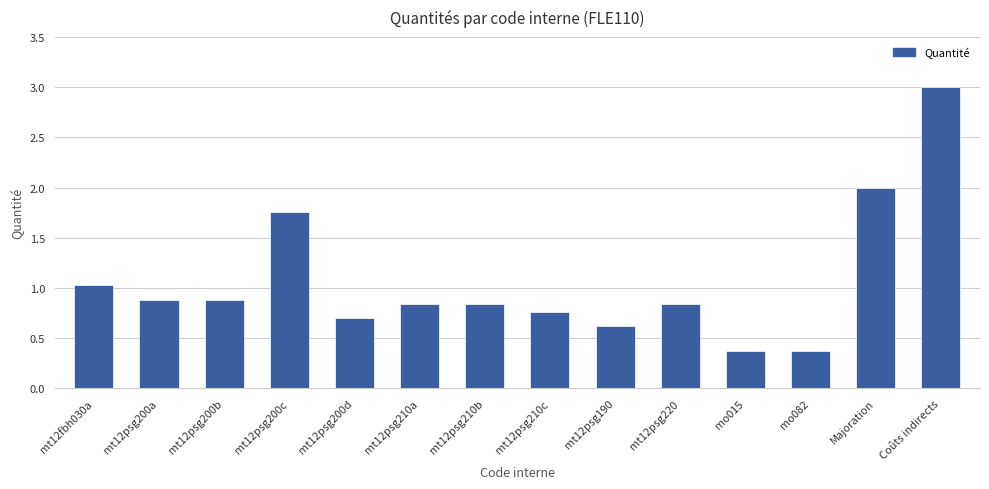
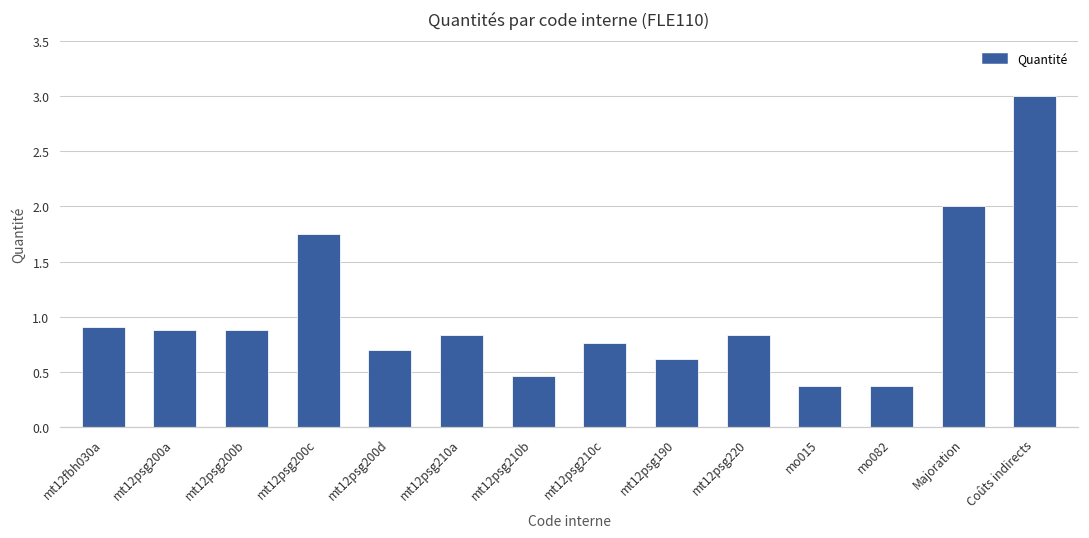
mt12fbh030a: 1.03 -> 0.91
mt12psg210b: 0.84 -> 0.47
